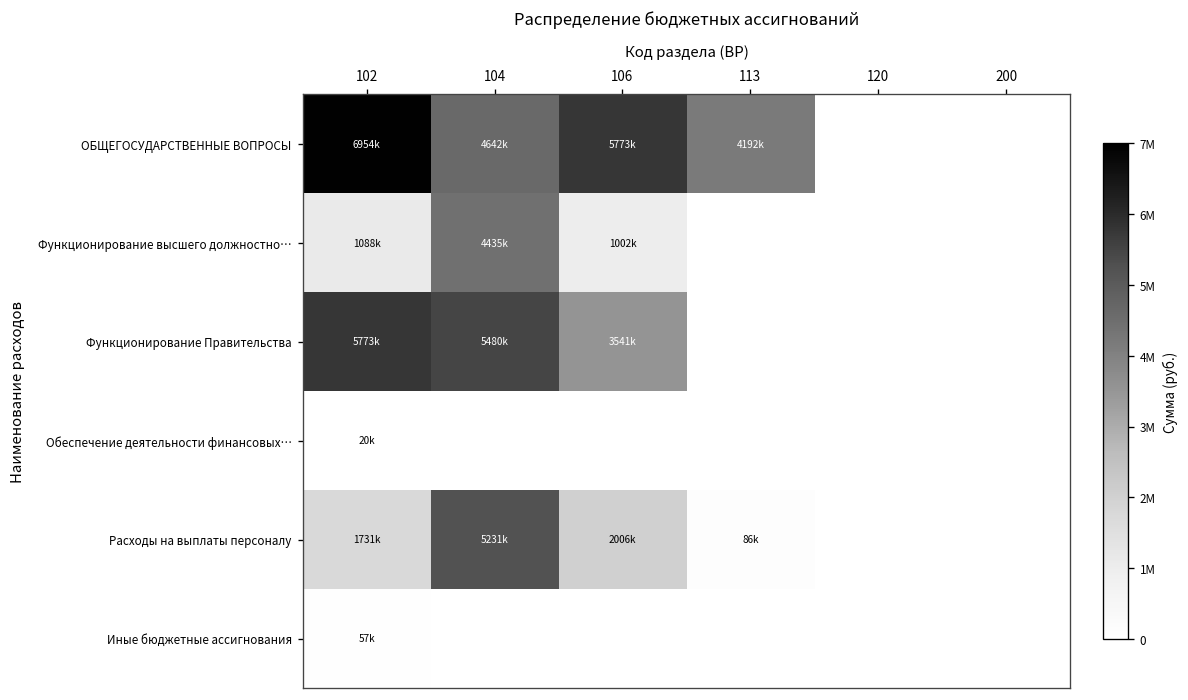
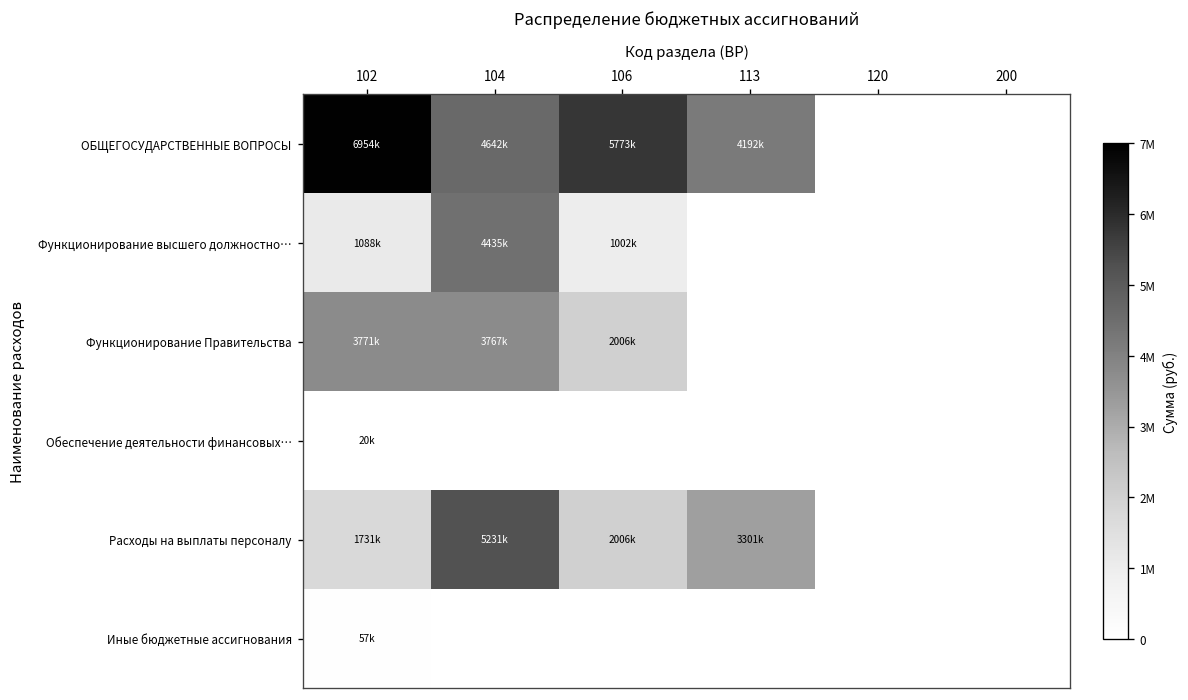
Функционирование Правительства, 102: 5773k -> 3771k
Функционирование Правительства, 104: 5480k -> 3767k
Функционирование Правительства, 106: 3541k -> 2006k
Расходы на выплаты персоналу, 113: 86k -> 3301k
